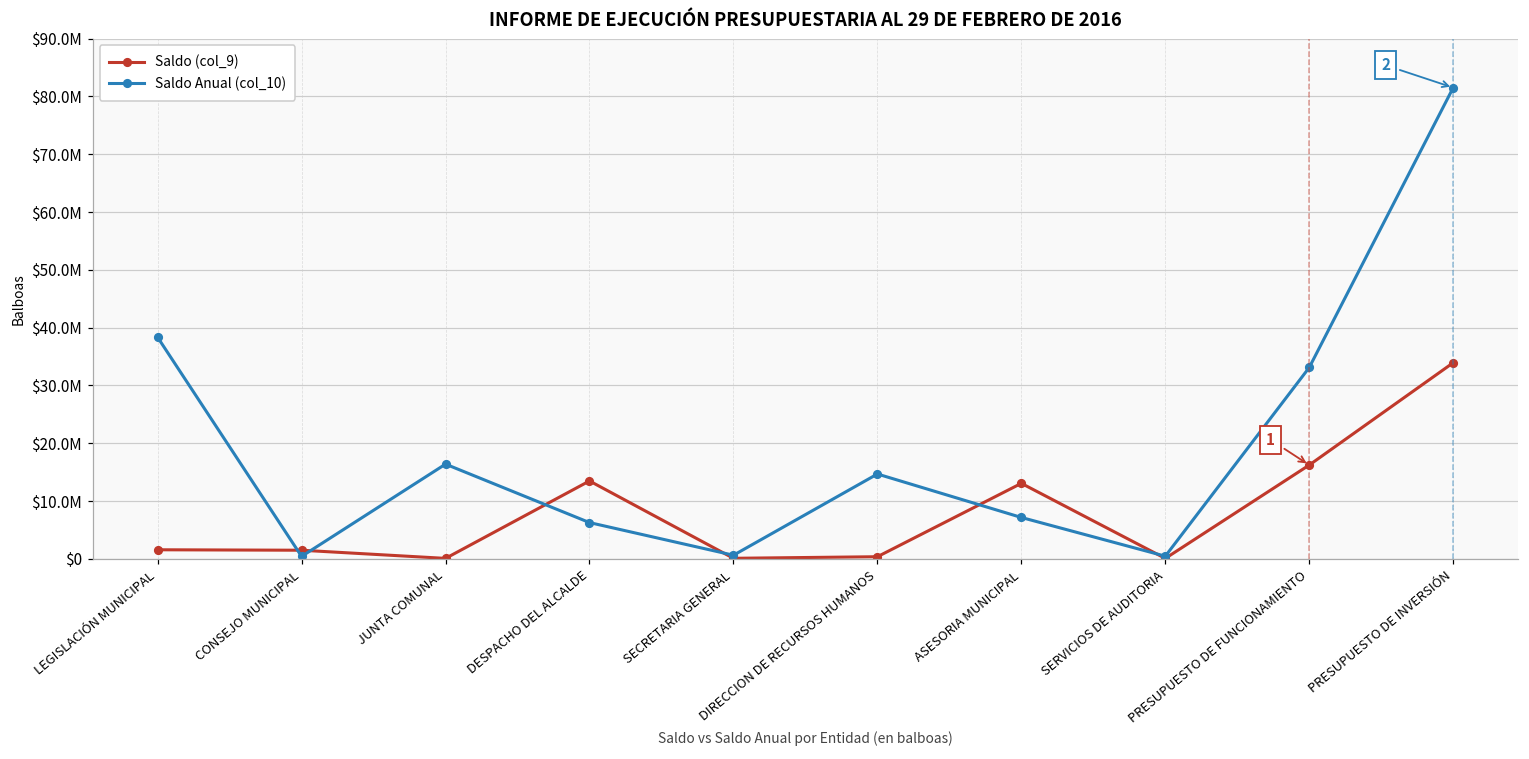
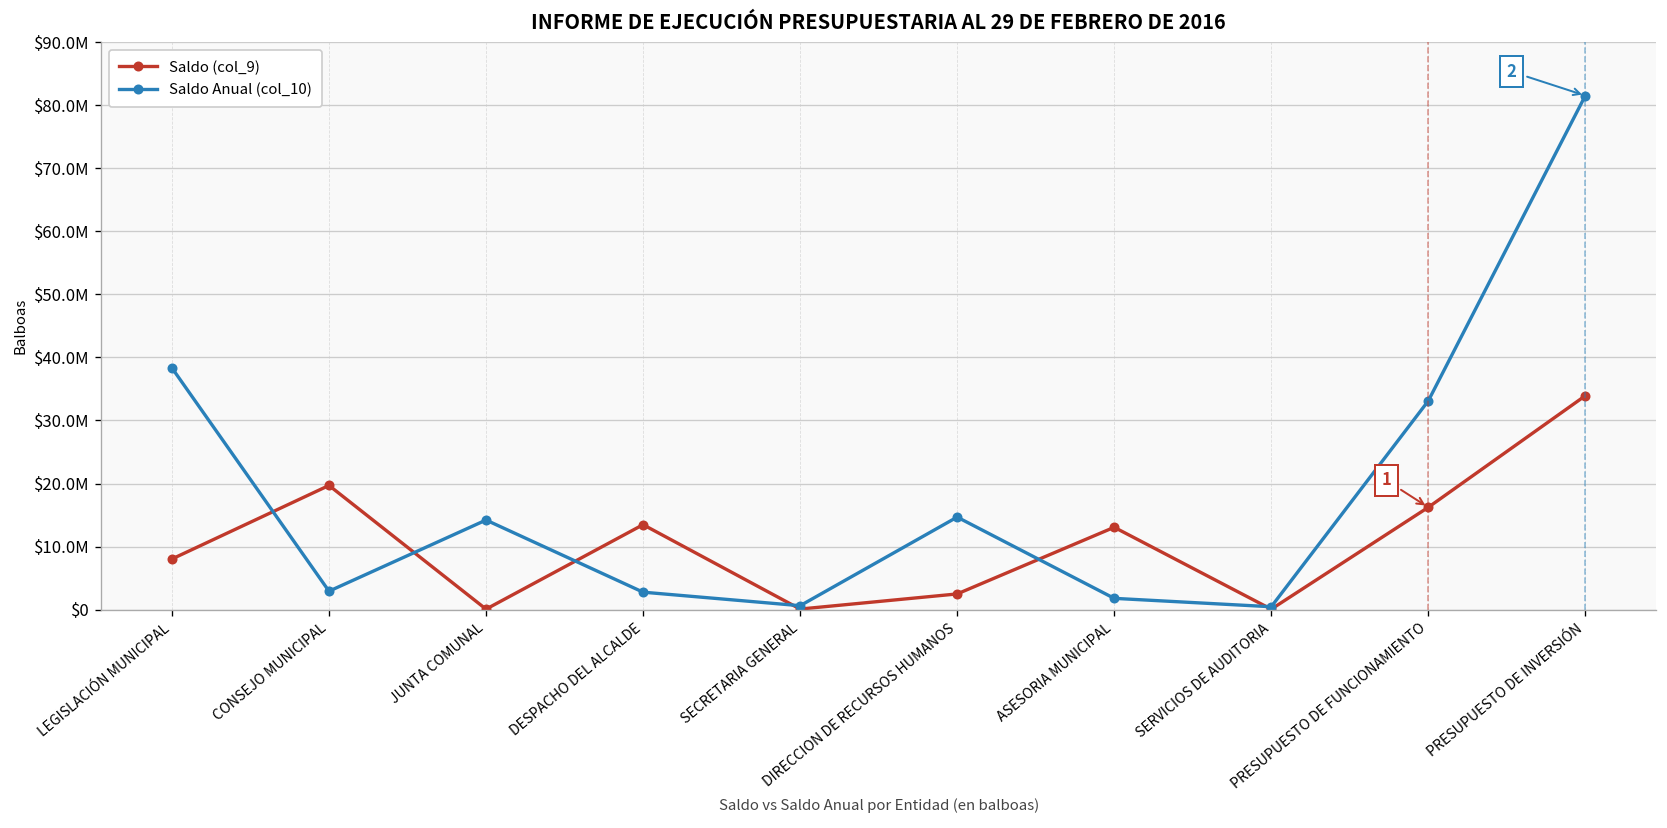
Saldo (col_9), LEGISLACIÓN MUNICIPAL: $2000000 -> $8000000
Saldo (col_9), CONSEJO MUNICIPAL: $1000000 -> $20000000
Saldo Anual (col_10), CONSEJO MUNICIPAL: $0 -> $3000000
Saldo Anual (col_10), JUNTA COMUNAL: $16000000 -> $14000000
Saldo Anual (col_10), DESPACHO DEL ALCALDE: $6000000 -> $3000000
Saldo (col_9), DIRECCION DE RECURSOS HUMANOS: $0 -> $2000000
Saldo Anual (col_10), ASESORIA MUNICIPAL: $7000000 -> $2000000
